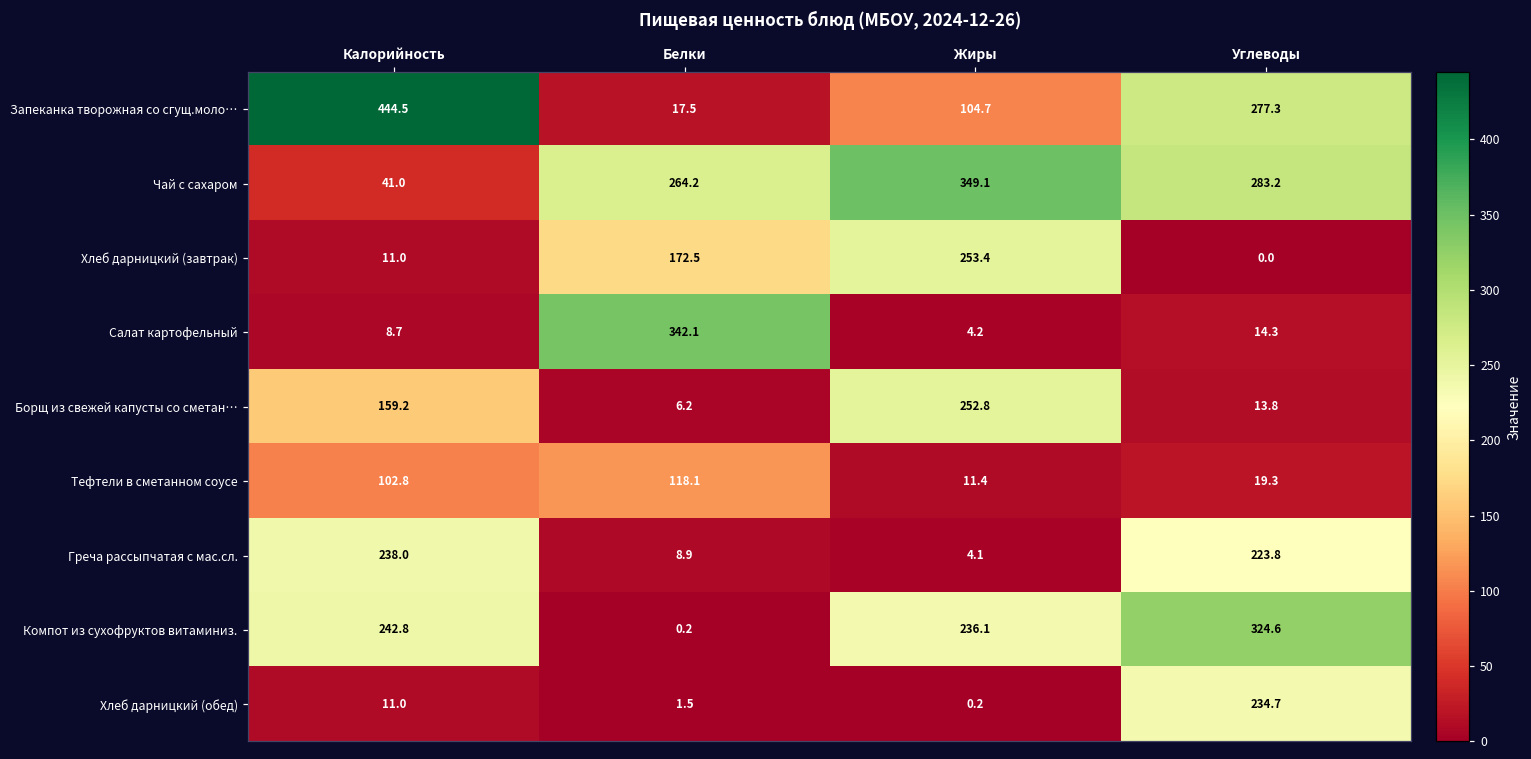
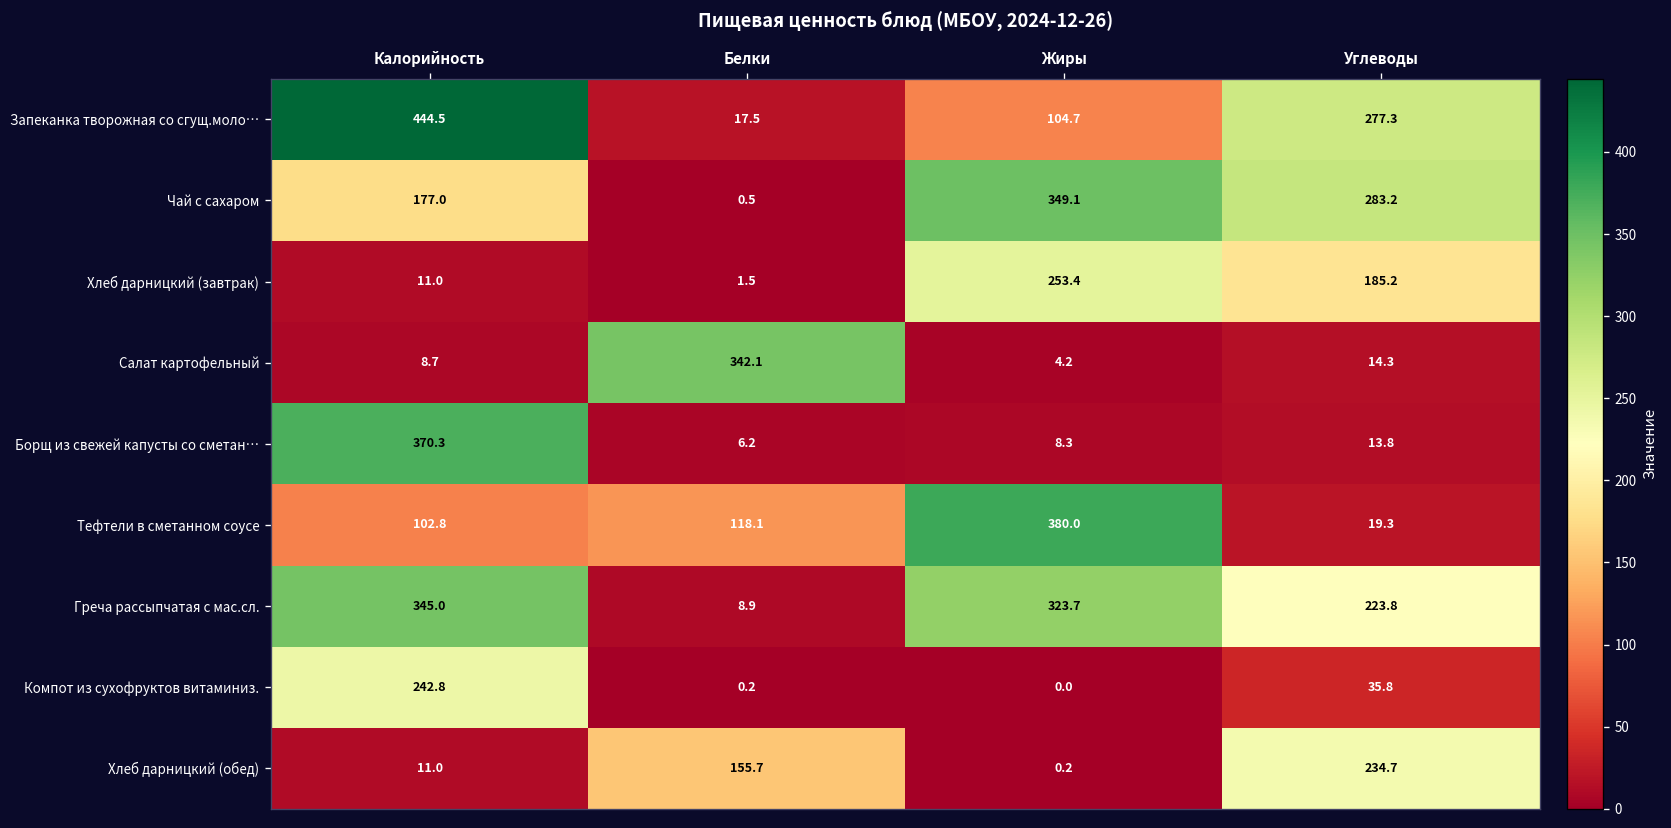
Чай с сахаром, Калорийность: 41.0 -> 177.0
Чай с сахаром, Белки: 264.2 -> 0.5
Хлеб дарницкий (завтрак), Белки: 172.5 -> 1.5
Хлеб дарницкий (завтрак), Углеводы: 0.0 -> 185.2
Борщ из свежей капусты со сметан…, Калорийность: 159.2 -> 370.3
Борщ из свежей капусты со сметан…, Жиры: 252.8 -> 8.3
Тефтели в сметанном соусе, Жиры: 11.4 -> 380.0
Греча рассыпчатая с мас.сл., Калорийность: 238.0 -> 345.0
Греча рассыпчатая с мас.сл., Жиры: 4.1 -> 323.7
Компот из сухофруктов витаминиз., Жиры: 236.1 -> 0.0
Компот из сухофруктов витаминиз., Углеводы: 324.6 -> 35.8
Хлеб дарницкий (обед), Белки: 1.5 -> 155.7
